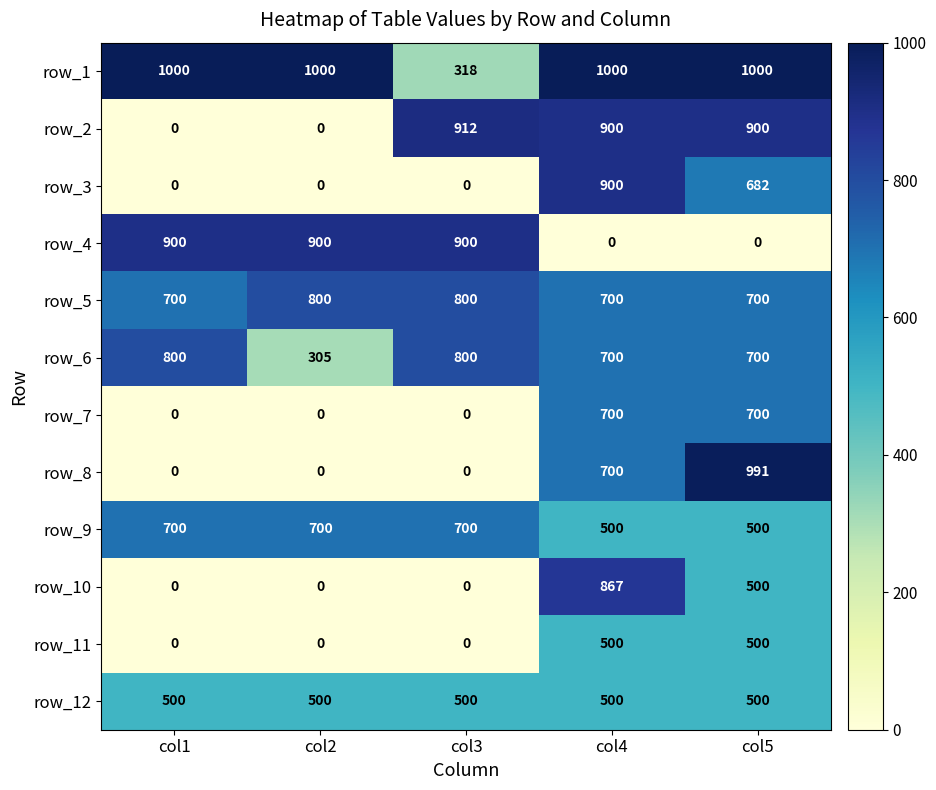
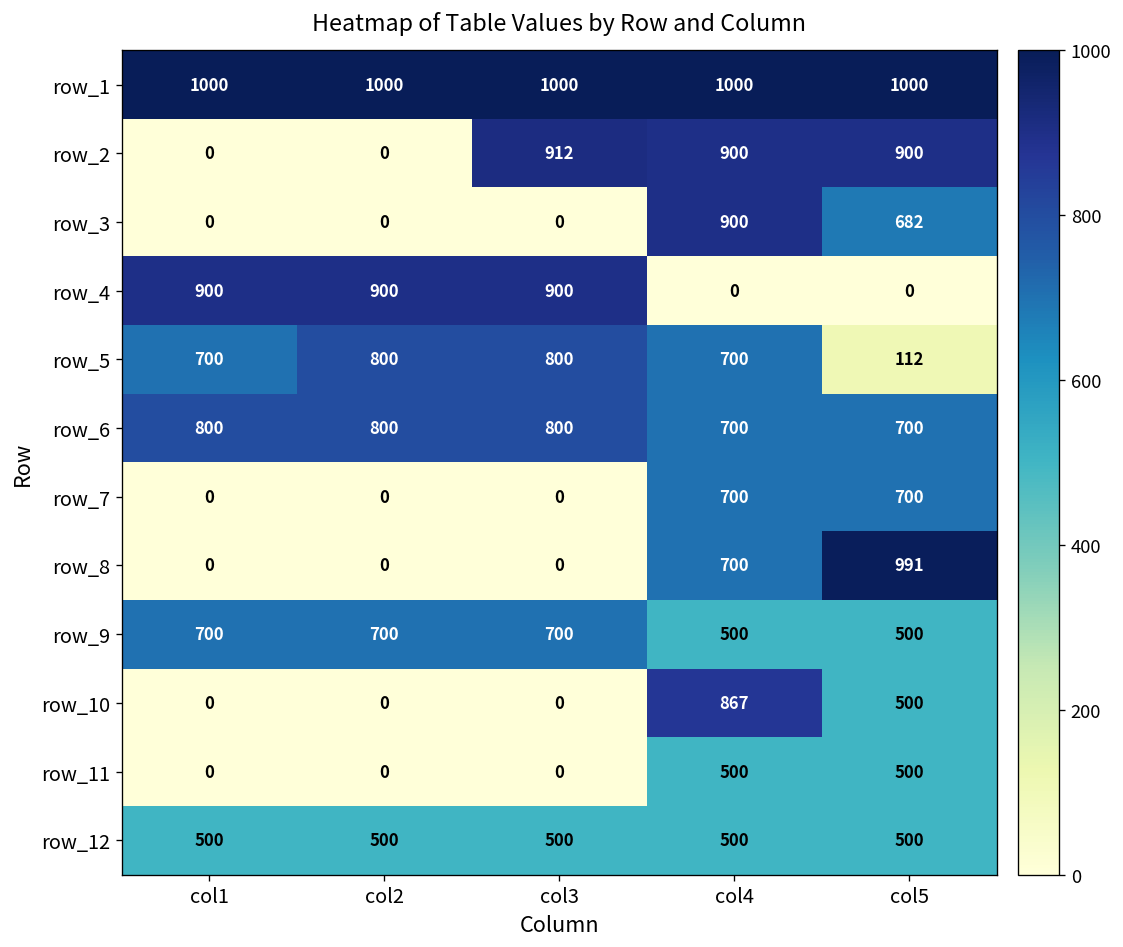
row_1, col3: 318 -> 1000
row_5, col5: 700 -> 112
row_6, col2: 305 -> 800
